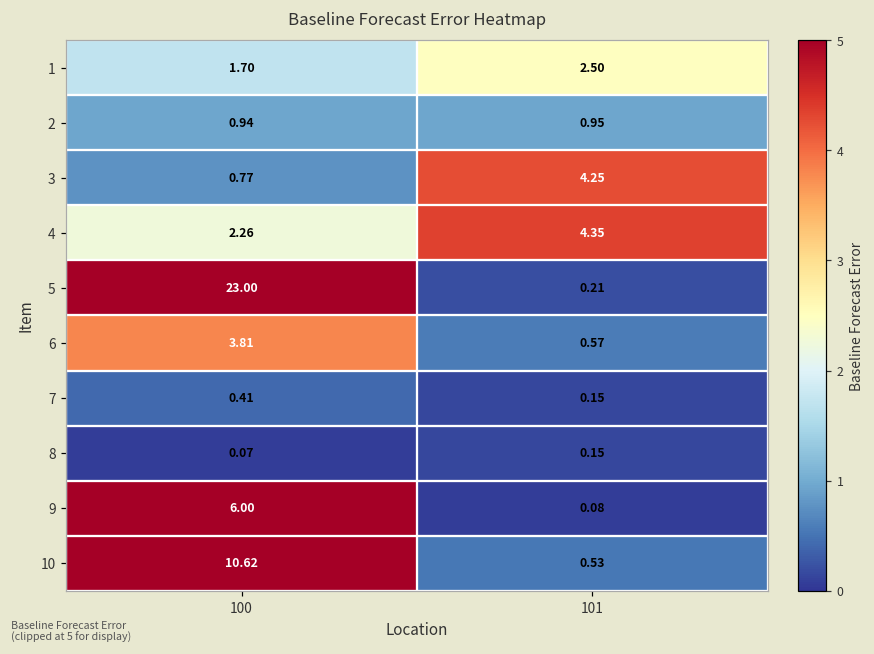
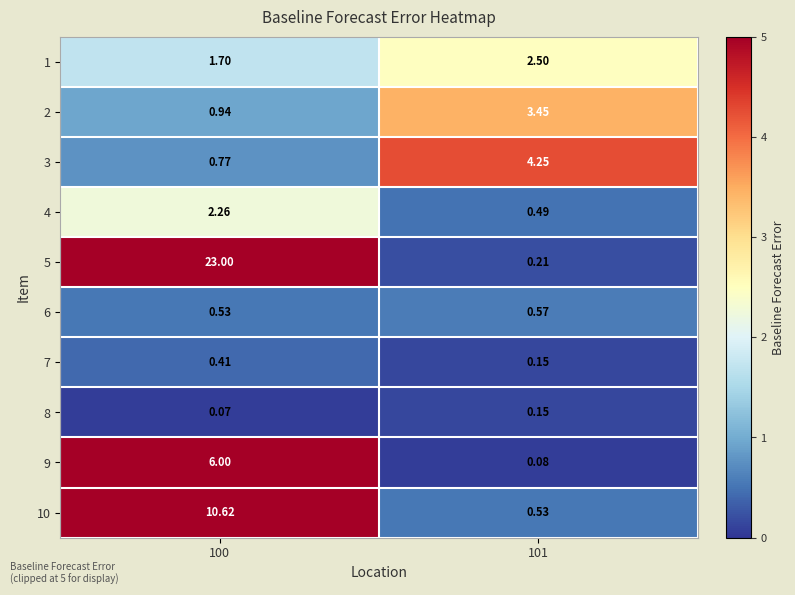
2, 101: 0.95 -> 3.45
4, 101: 4.35 -> 0.49
6, 100: 3.81 -> 0.53
